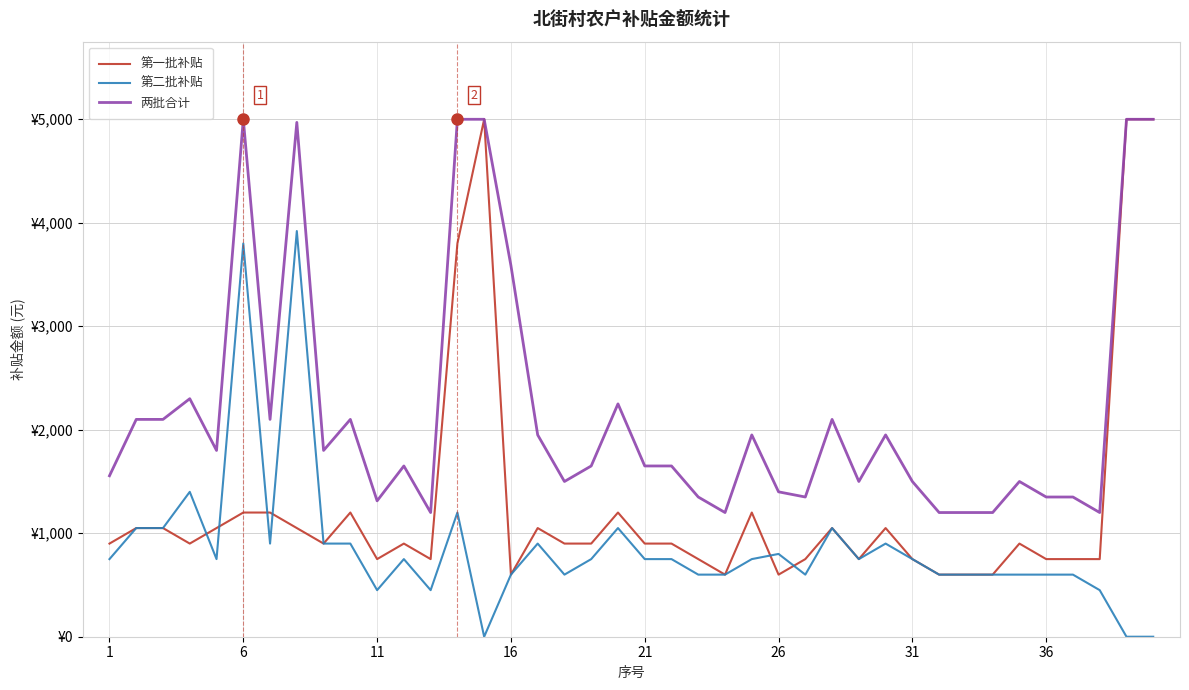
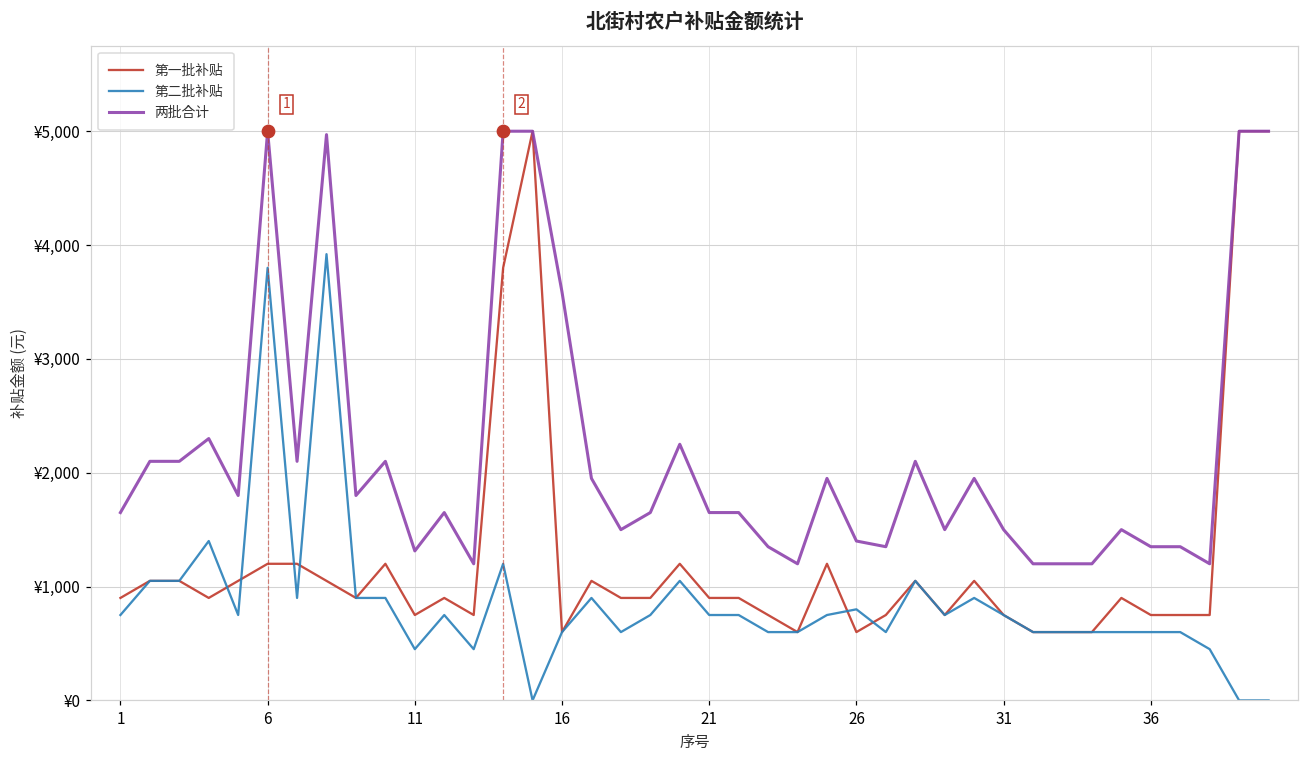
两批合计, 1: ¥1,560 -> ¥1,650
